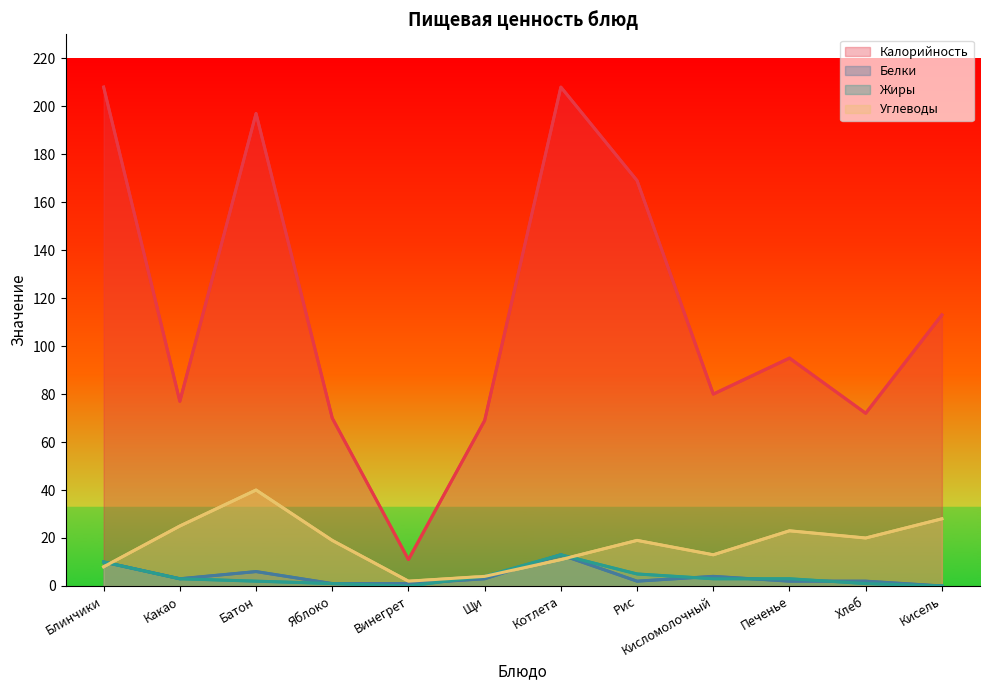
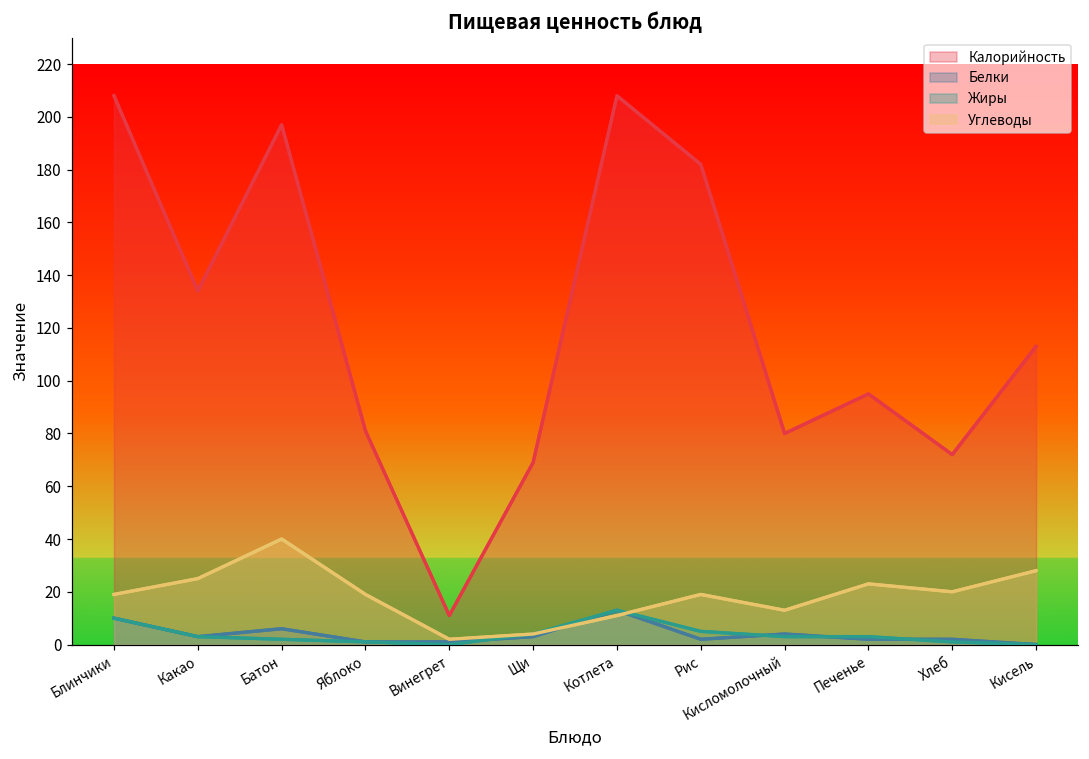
Углеводы, Блинчики: 8 -> 19
Калорийность, Какао: 77 -> 134
Калорийность, Яблоко: 70 -> 81
Калорийность, Рис: 169 -> 182
